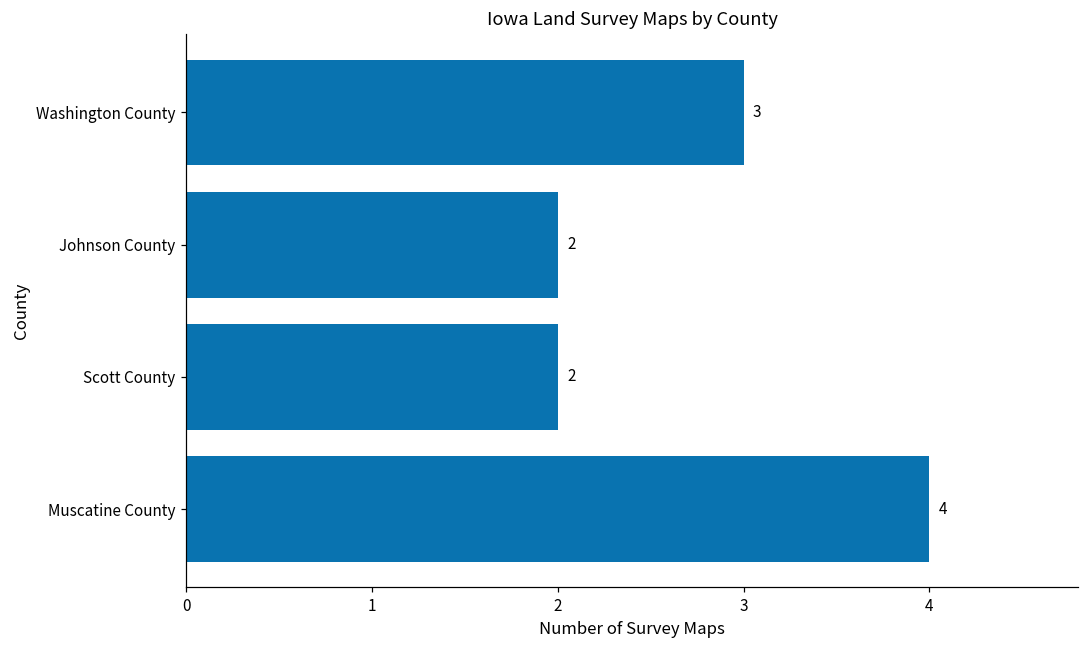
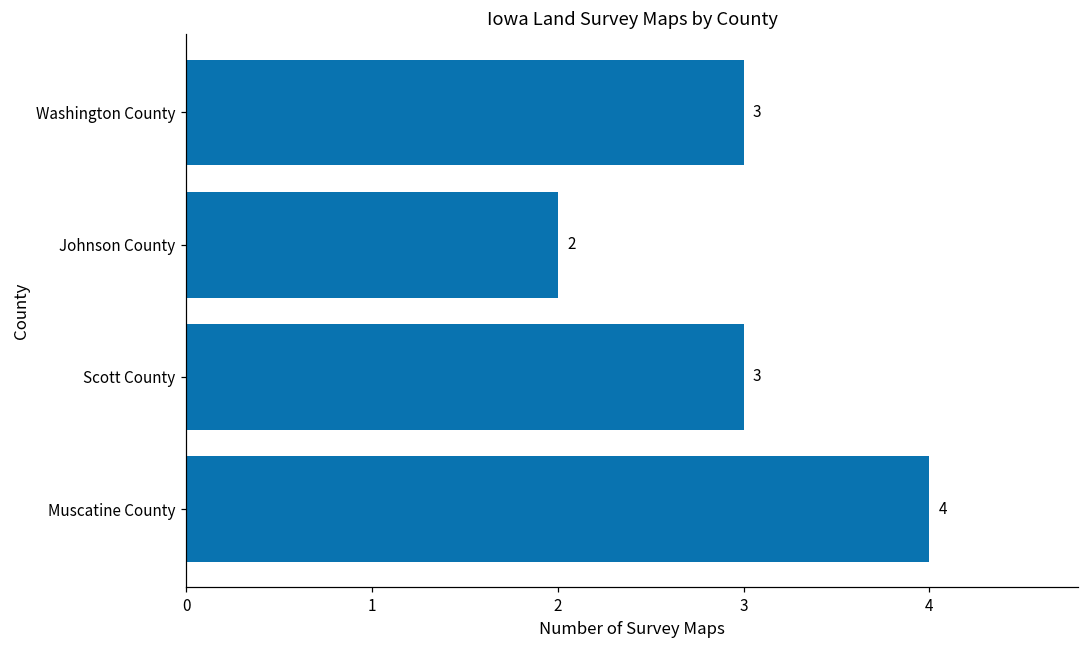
Scott County: 2 -> 3
